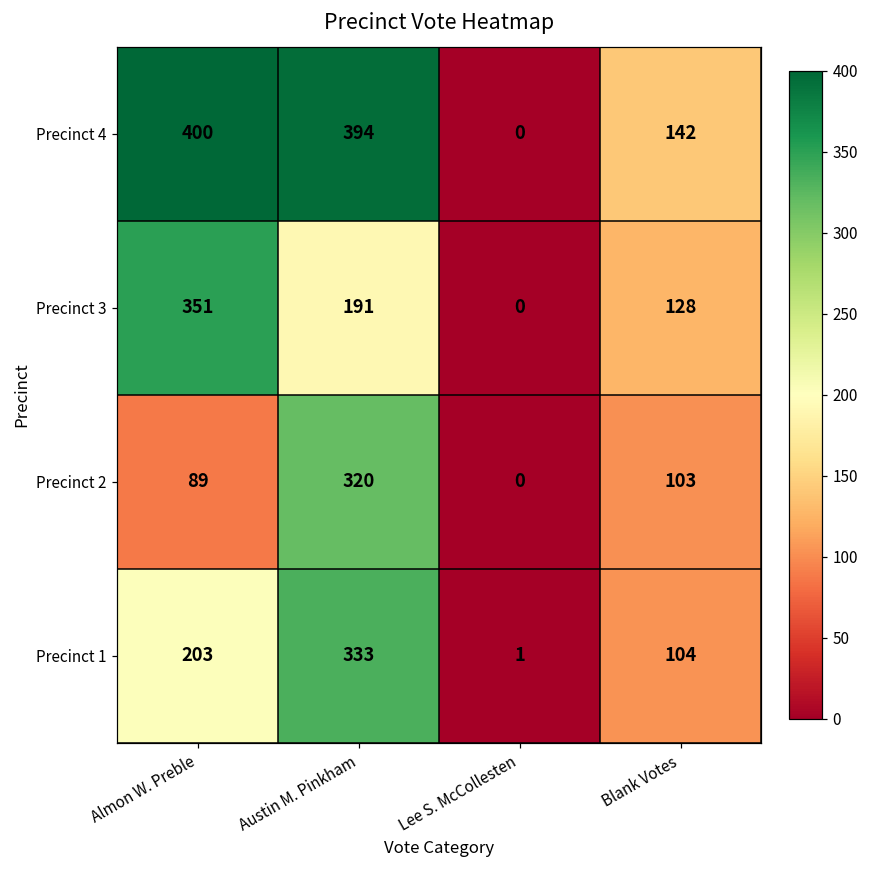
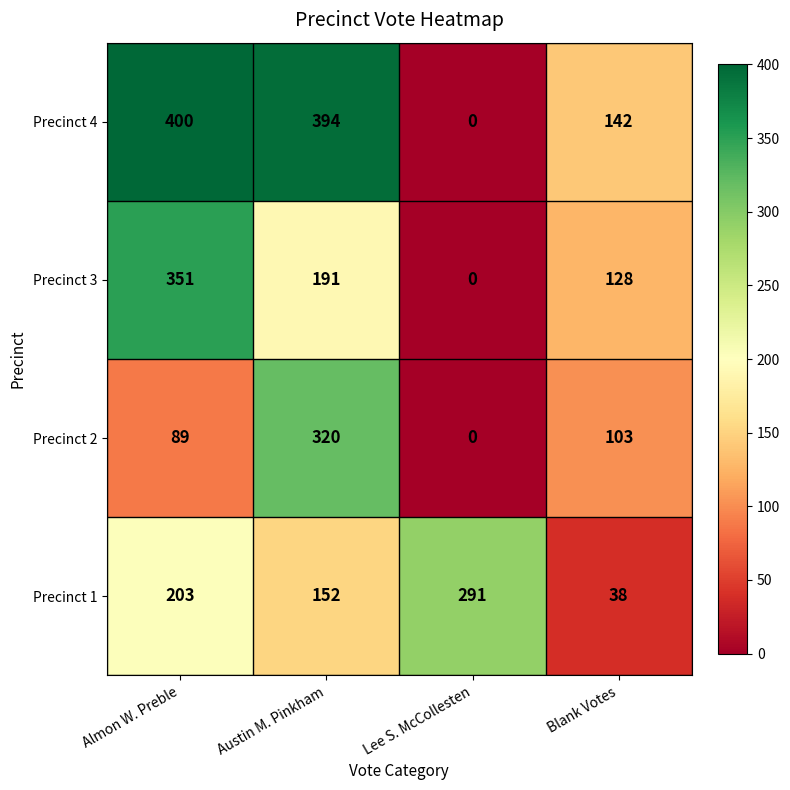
Precinct 1, Austin M. Pinkham: 333 -> 152
Precinct 1, Lee S. McCollesten: 1 -> 291
Precinct 1, Blank Votes: 104 -> 38
